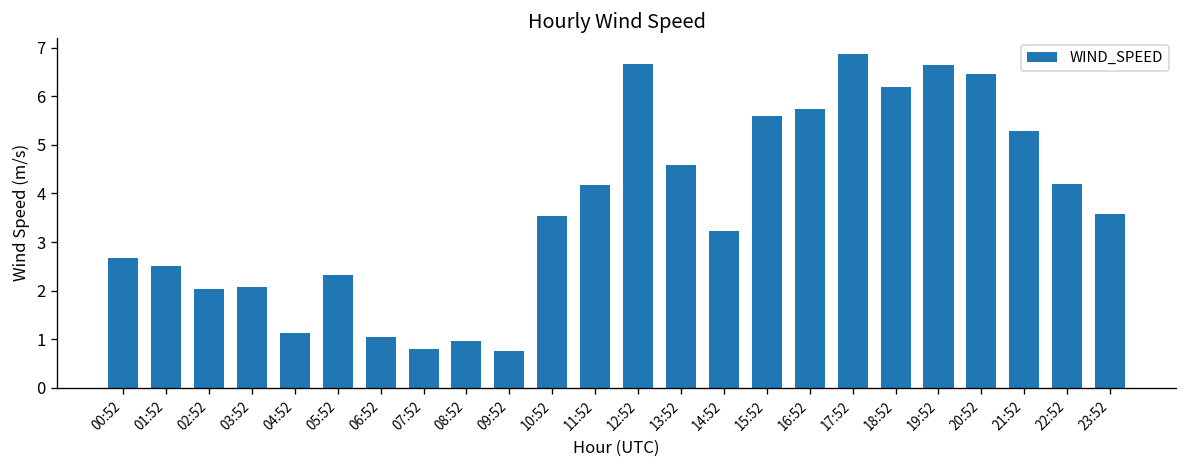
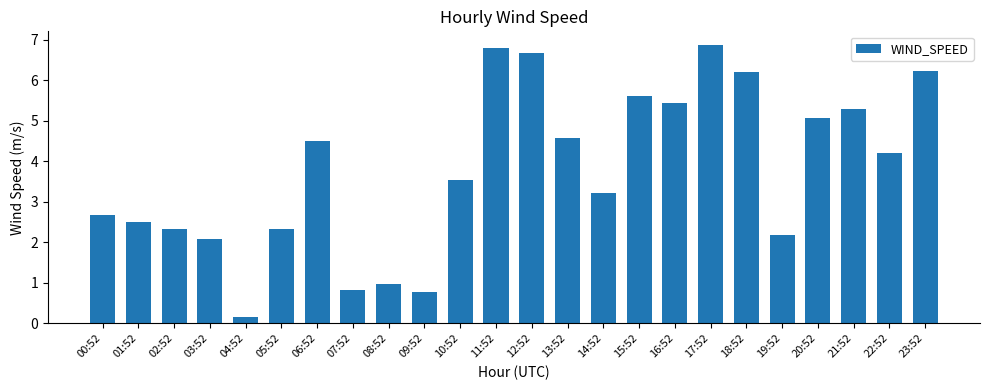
02:52: 2.0 -> 2.3
04:52: 1.1 -> 0.2
06:52: 1.1 -> 4.5
11:52: 4.2 -> 6.8
16:52: 5.7 -> 5.4
19:52: 6.6 -> 2.2
20:52: 6.4 -> 5.1
23:52: 3.6 -> 6.2
